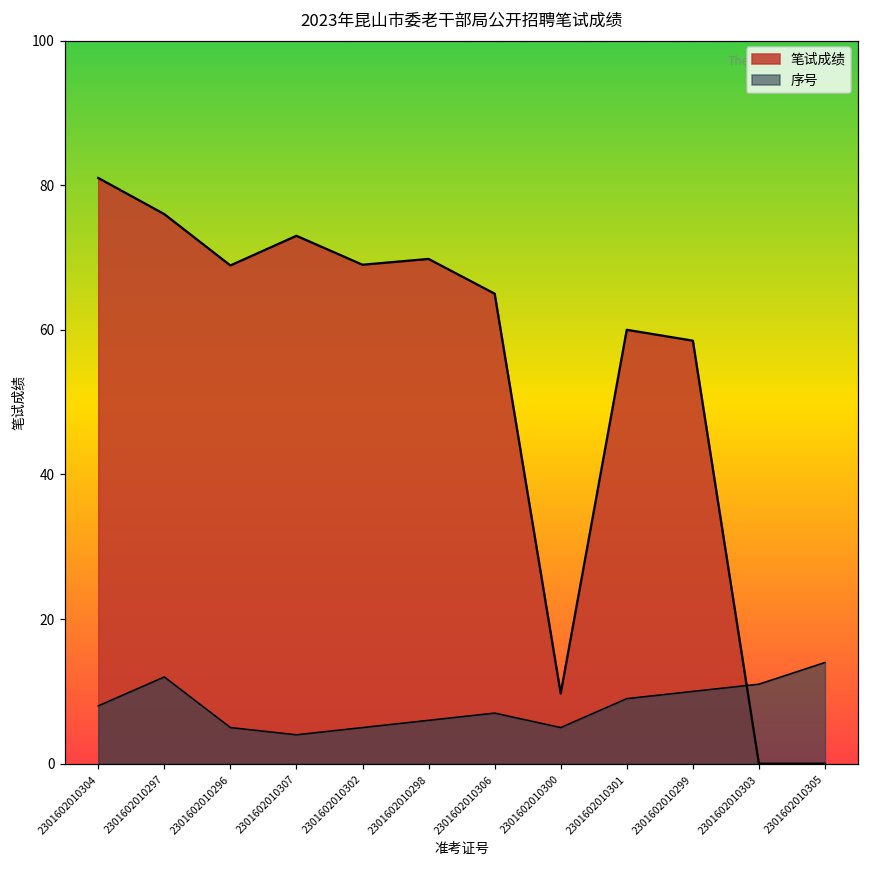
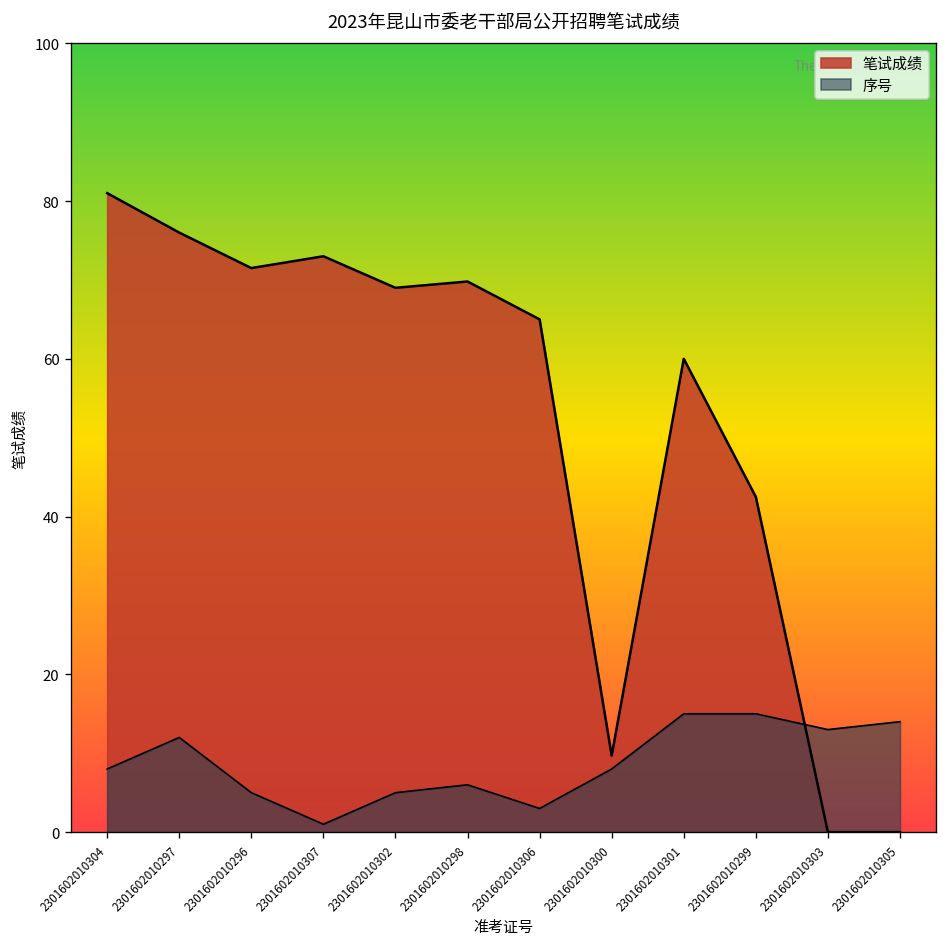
笔试成绩, 2301602010296: 69 -> 72
序号, 2301602010307: 4 -> 1
序号, 2301602010306: 7 -> 3
序号, 2301602010300: 5 -> 8
序号, 2301602010301: 9 -> 15
笔试成绩, 2301602010299: 59 -> 43
序号, 2301602010299: 10 -> 15
序号, 2301602010303: 11 -> 13
